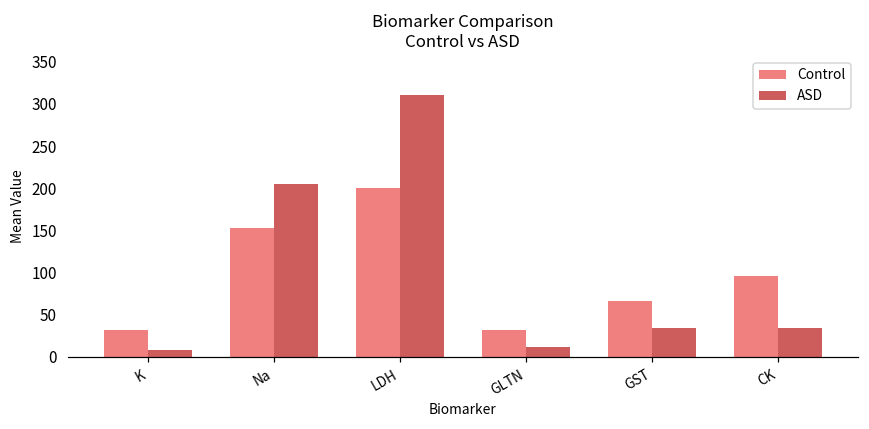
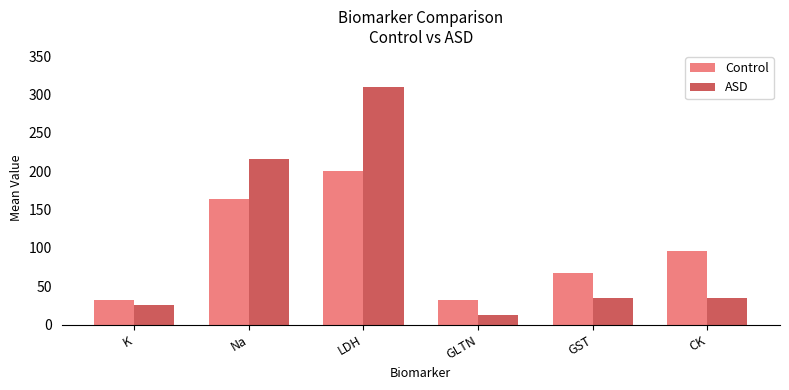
ASD, K: 10 -> 30
Control, Na: 150 -> 160
ASD, Na: 200 -> 220
